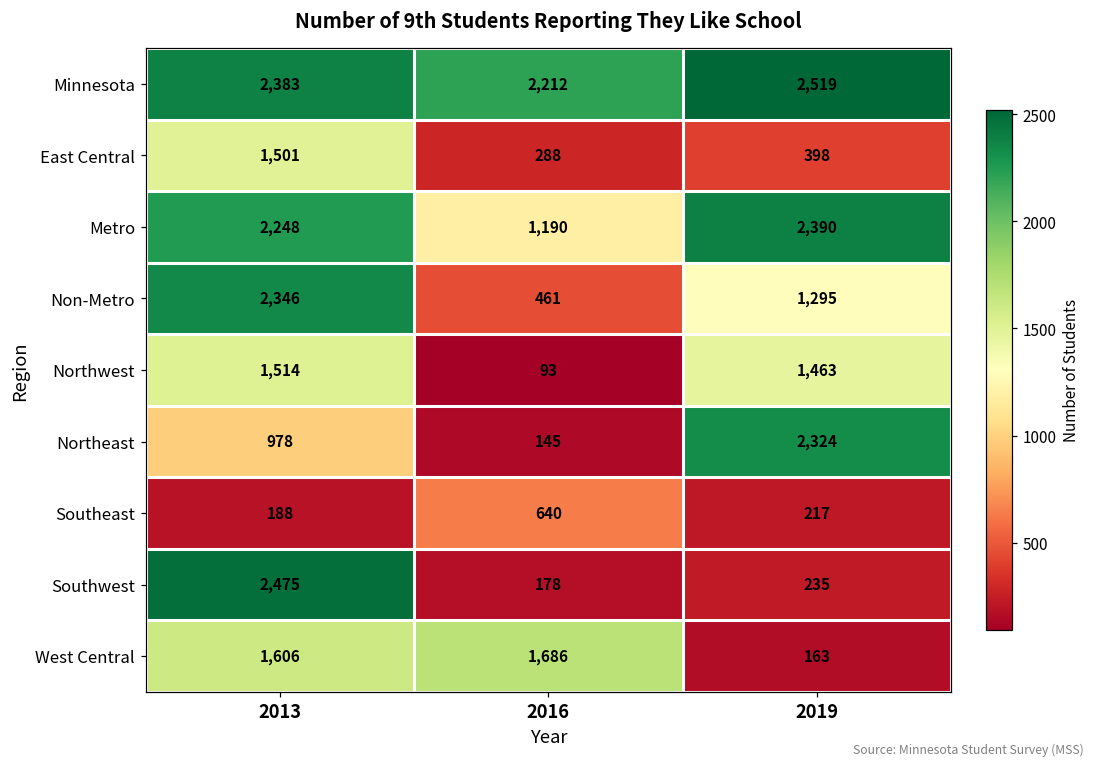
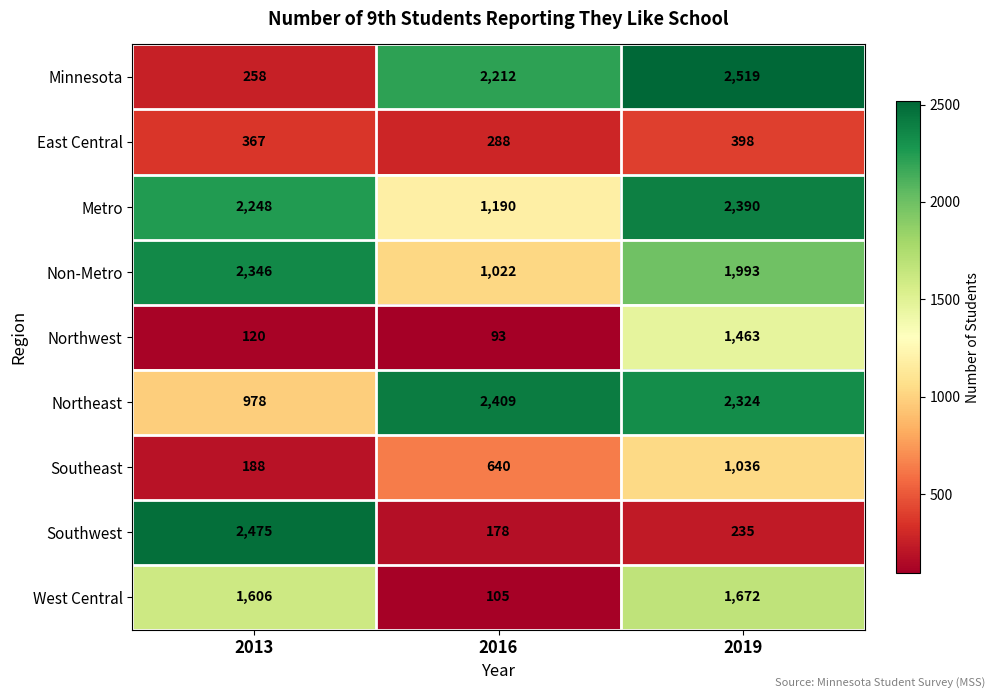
Minnesota, 2013: 2,383 -> 258
East Central, 2013: 1,501 -> 367
Non-Metro, 2016: 461 -> 1,022
Non-Metro, 2019: 1,295 -> 1,993
Northwest, 2013: 1,514 -> 120
Northeast, 2016: 145 -> 2,409
Southeast, 2019: 217 -> 1,036
West Central, 2016: 1,686 -> 105
West Central, 2019: 163 -> 1,672
